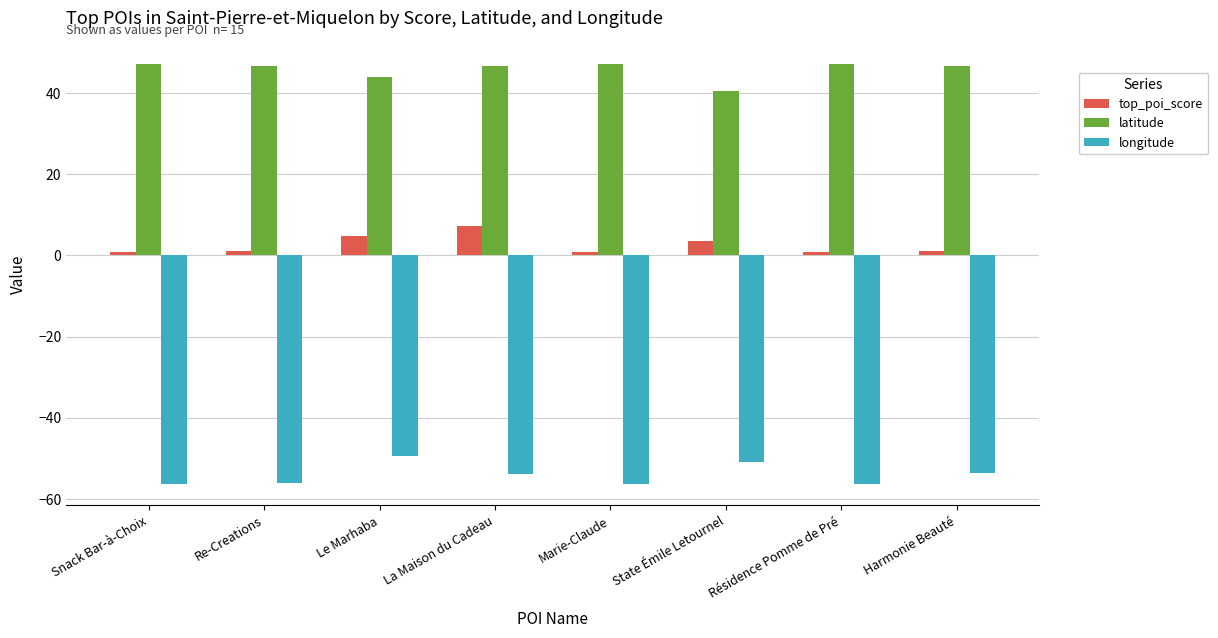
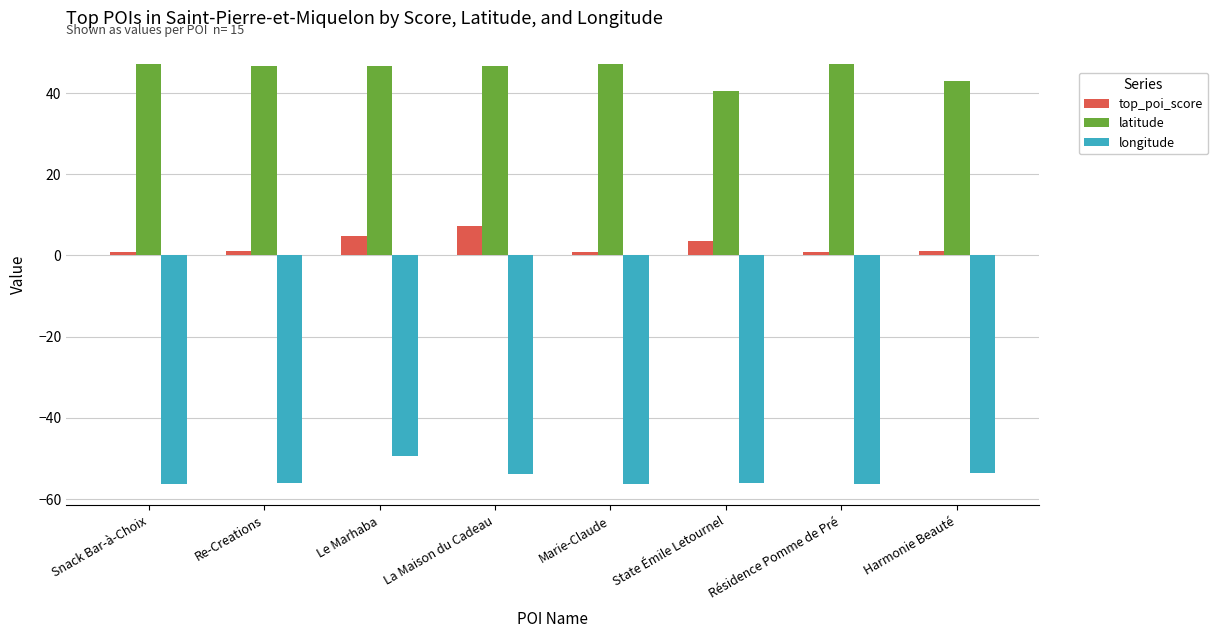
latitude, Le Marhaba: 44 -> 47
longitude, State Émile Letournel: -51 -> -56
latitude, Harmonie Beauté: 47 -> 43
